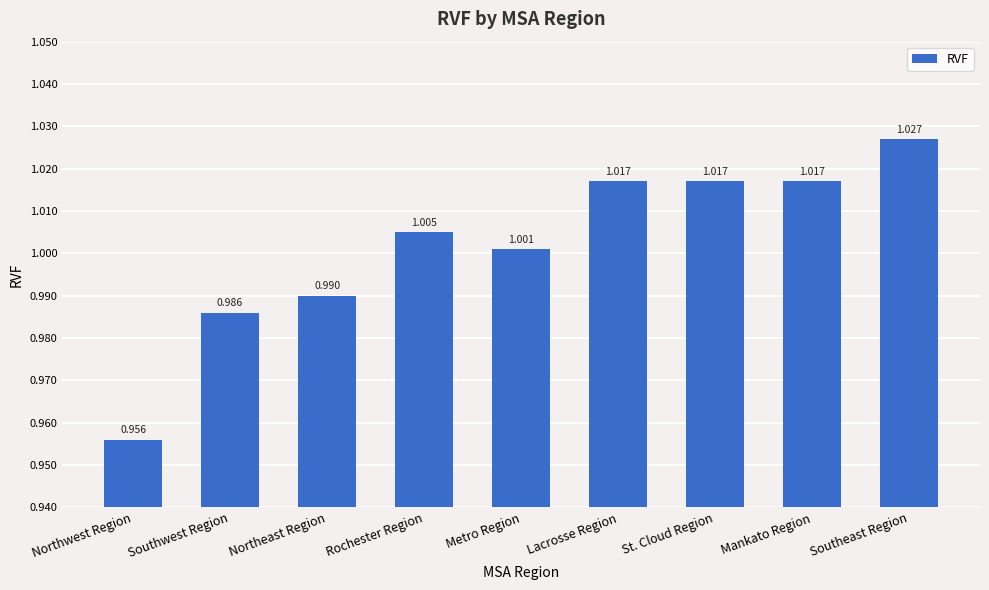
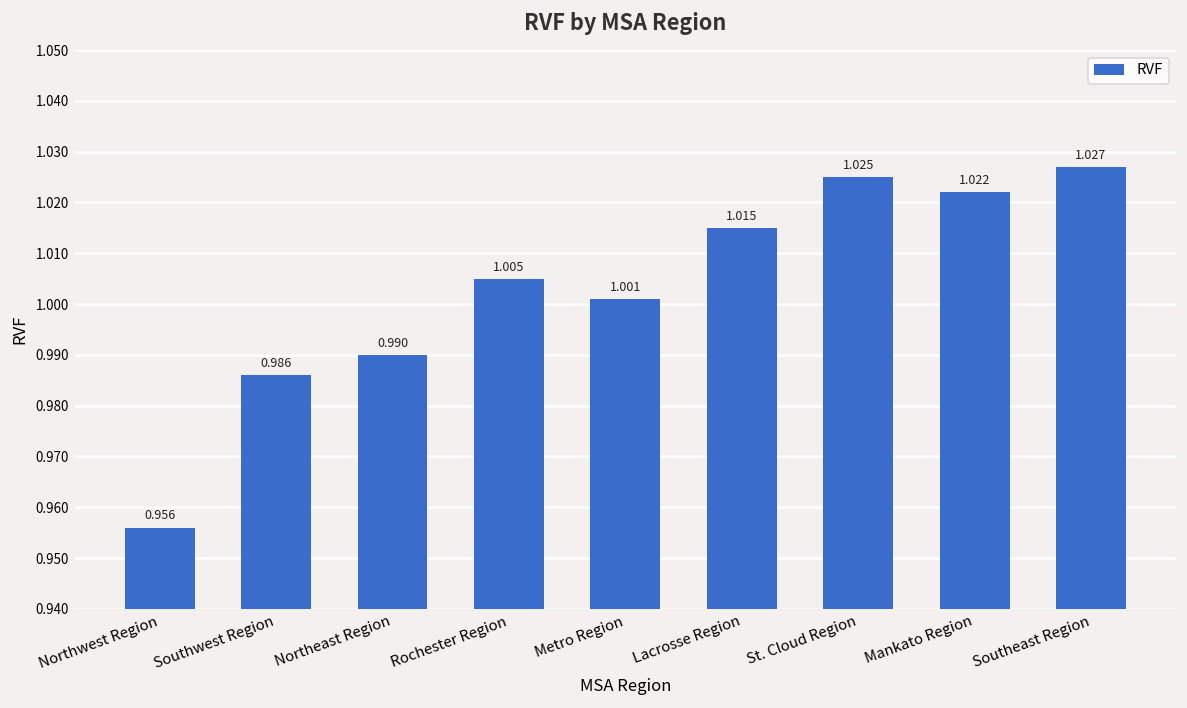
Lacrosse Region: 1.017 -> 1.015
St. Cloud Region: 1.017 -> 1.025
Mankato Region: 1.017 -> 1.022
